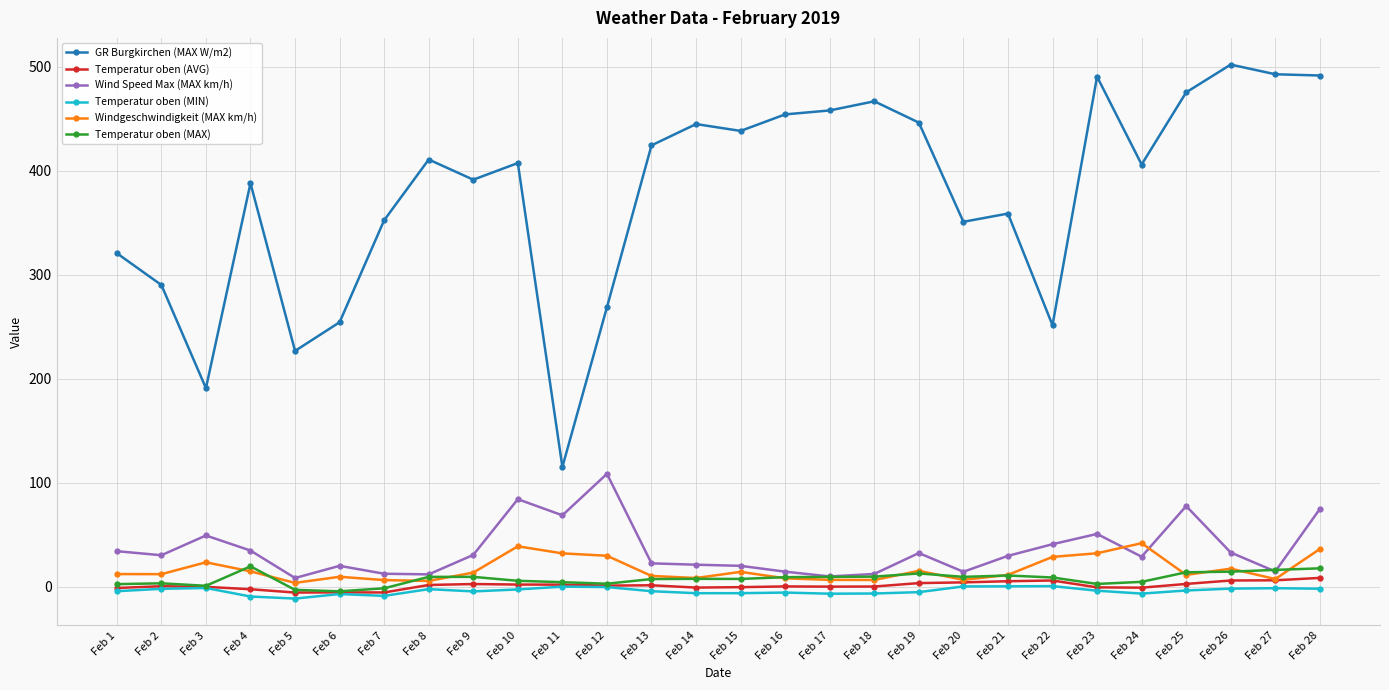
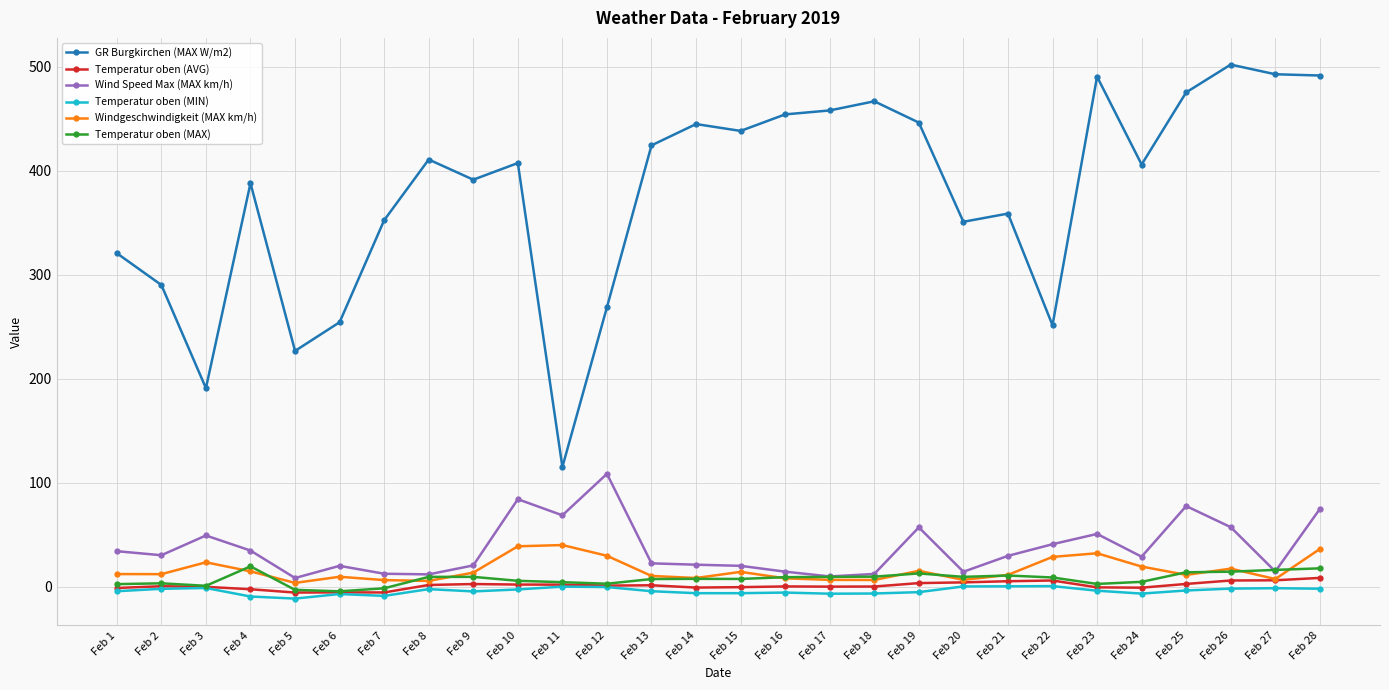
Wind Speed Max (MAX km/h), Feb 9: 31 -> 21
Windgeschwindigkeit (MAX km/h), Feb 11: 32 -> 40
Wind Speed Max (MAX km/h), Feb 19: 33 -> 57
Windgeschwindigkeit (MAX km/h), Feb 24: 42 -> 20
Wind Speed Max (MAX km/h), Feb 26: 33 -> 57
